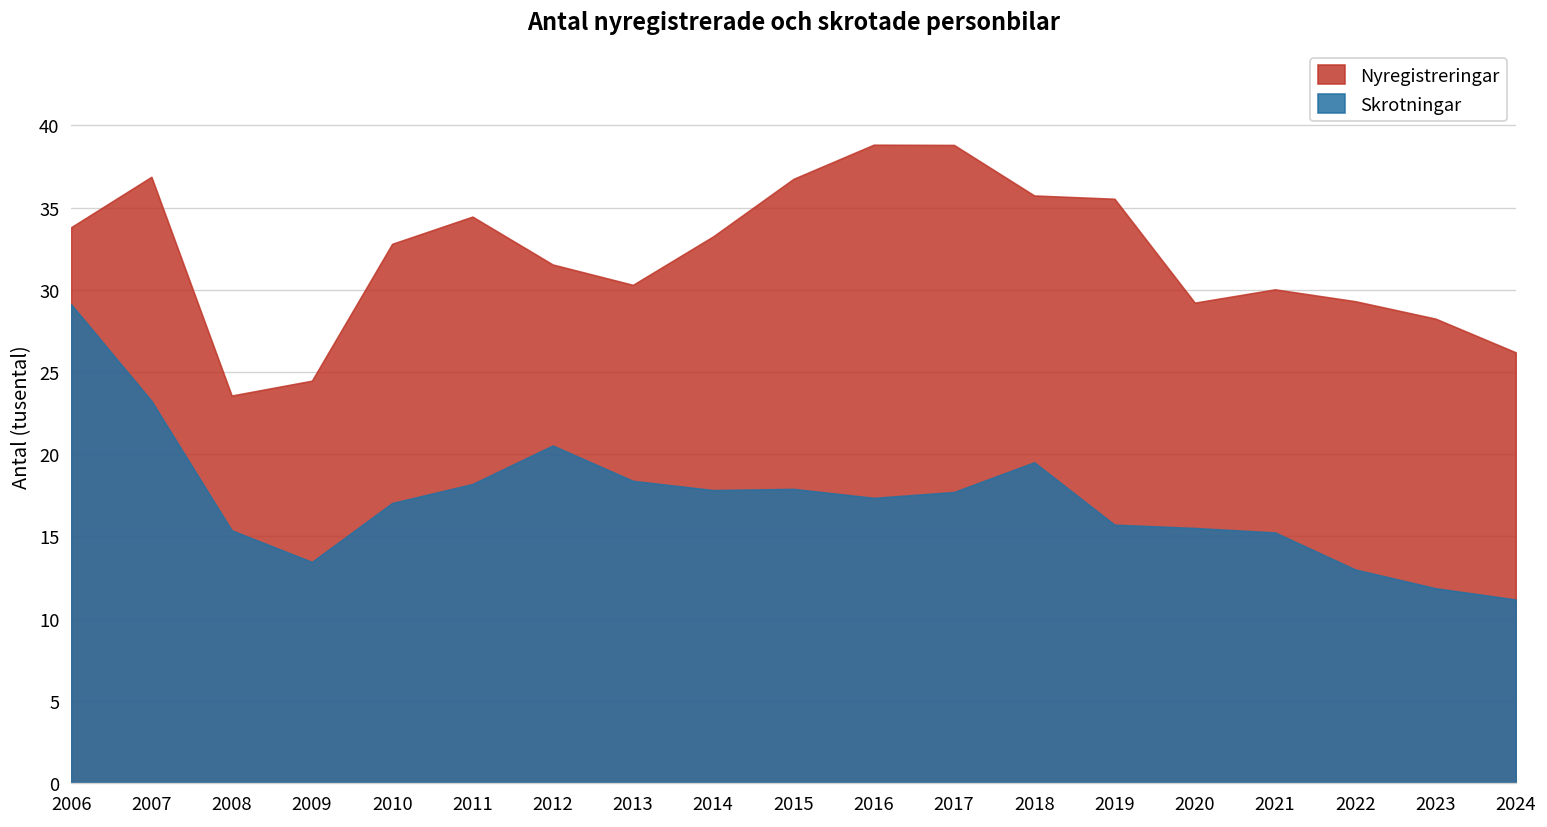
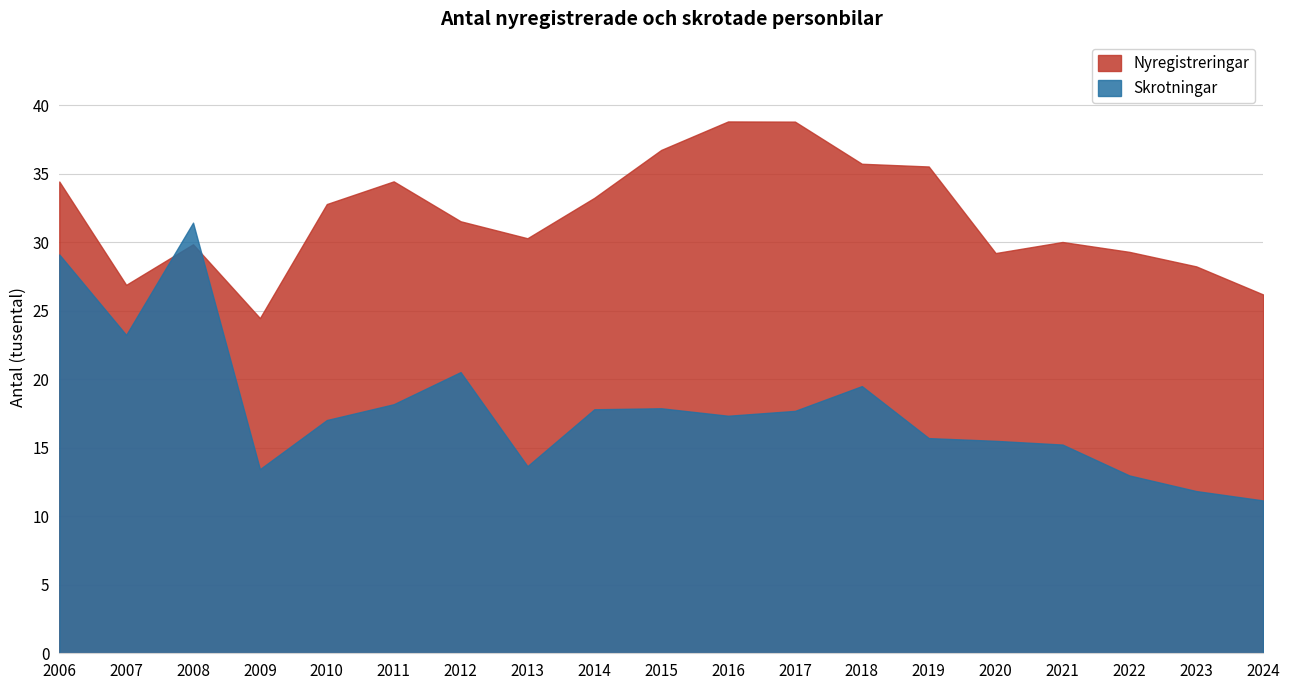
Nyregistreringar, 2006: 33.8 -> 34.4
Nyregistreringar, 2007: 36.9 -> 26.9
Nyregistreringar, 2008: 23.6 -> 29.9
Skrotningar, 2008: 15.4 -> 31.4
Skrotningar, 2013: 18.4 -> 13.7
